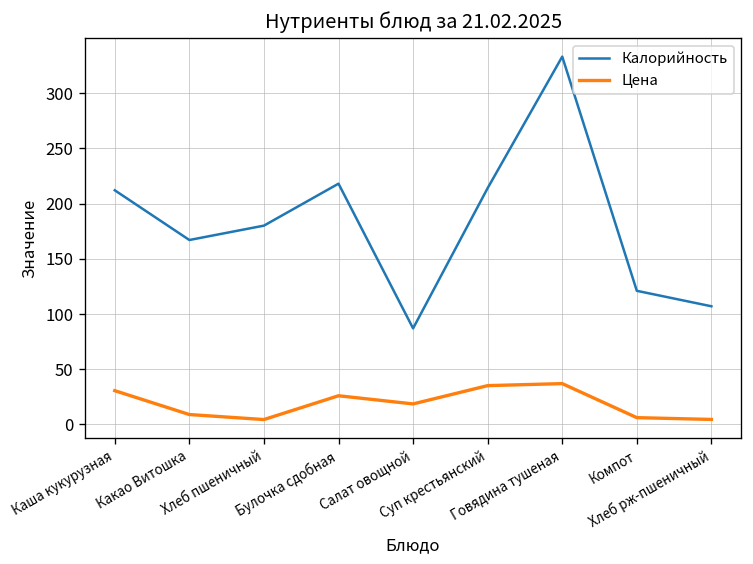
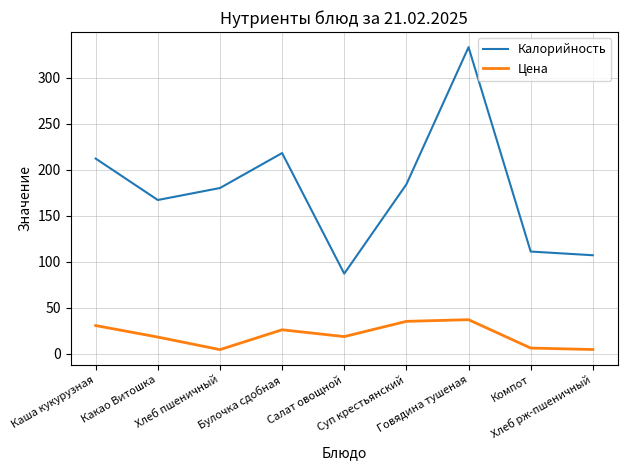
Цена, Какао Витошка: 10 -> 20
Калорийность, Суп крестьянский: 210 -> 180
Калорийность, Компот: 120 -> 110
